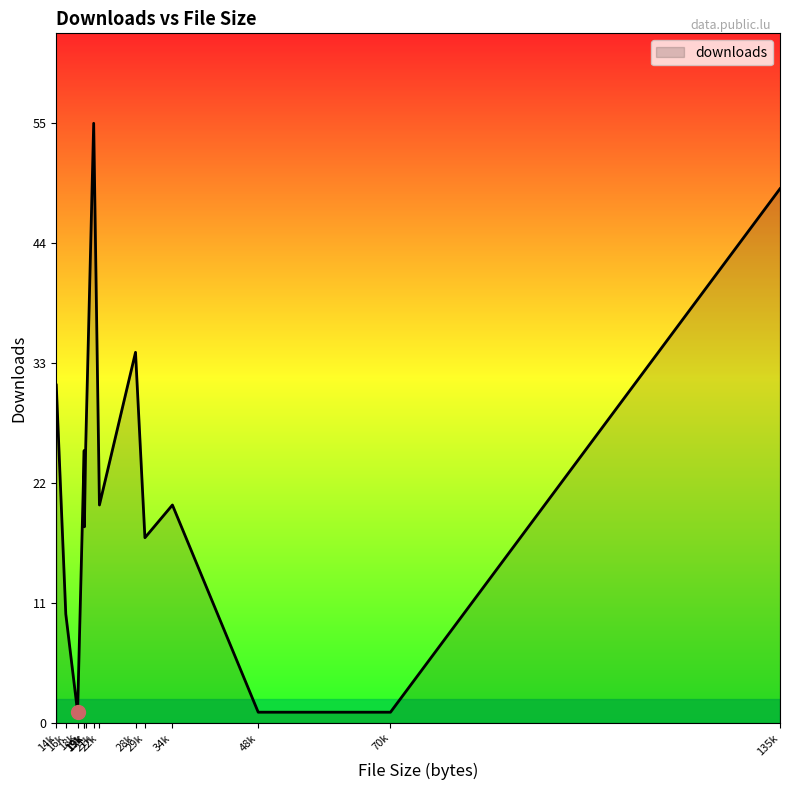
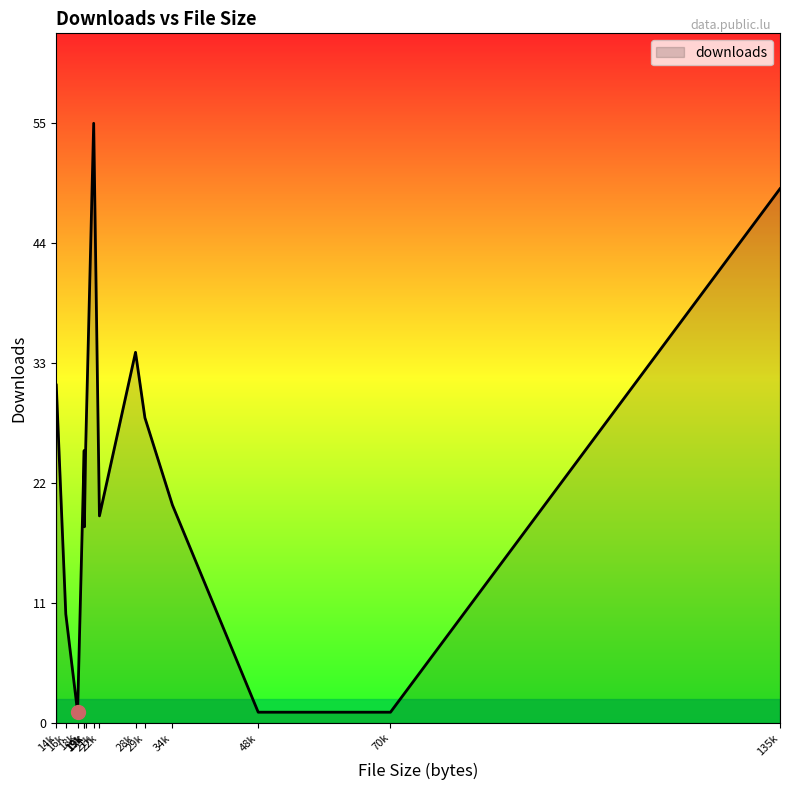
downloads, 22k: 20 -> 19
downloads, 29k: 17 -> 28
